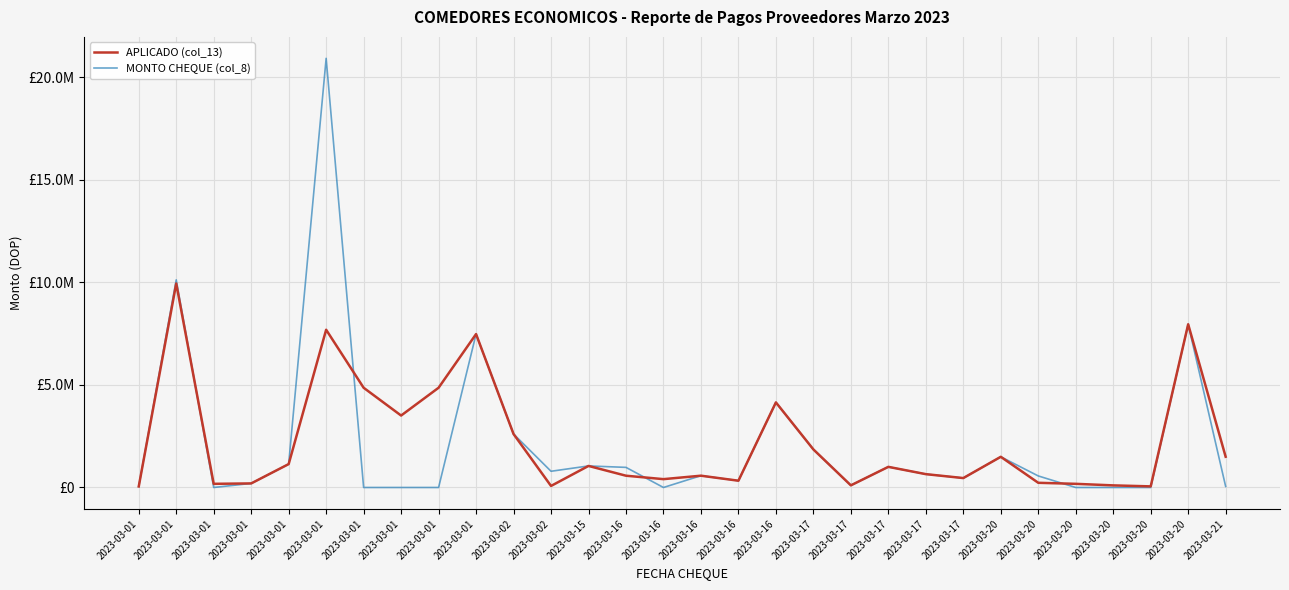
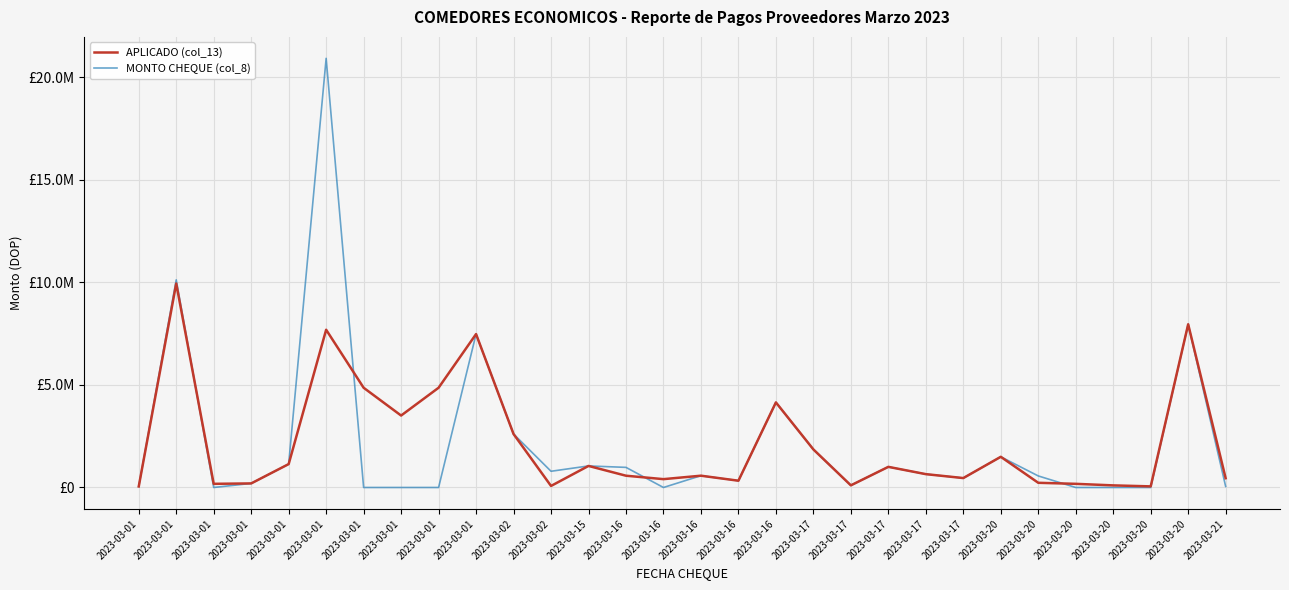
APLICADO (col_13), 2023-03-21: £1500000 -> £500000
